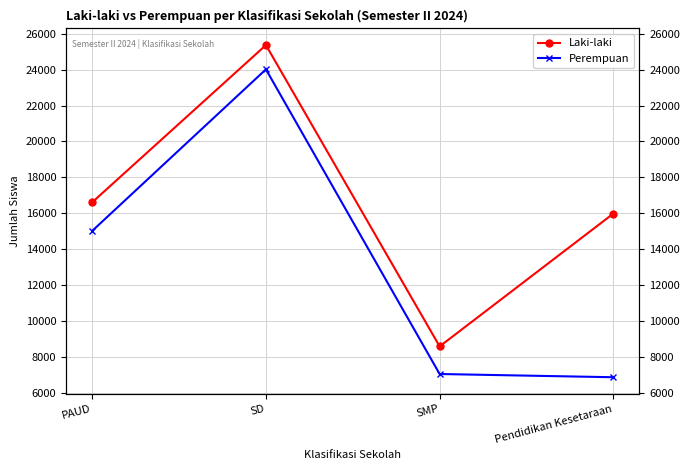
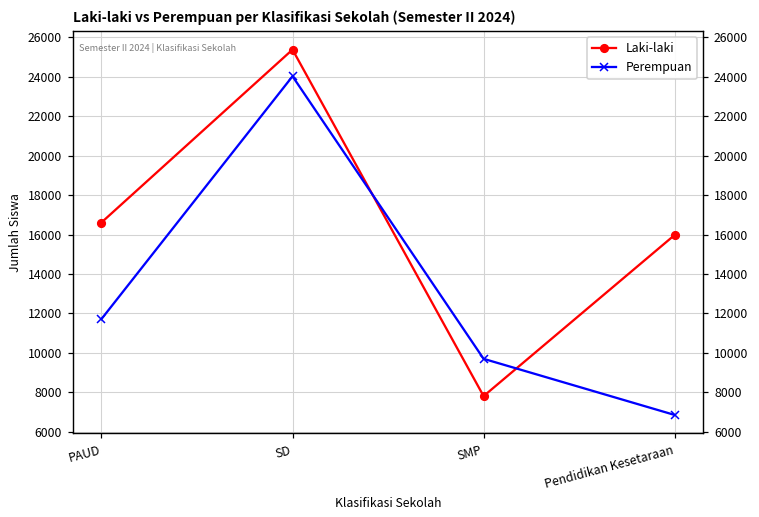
Perempuan, PAUD: 15000 -> 11700
Laki-laki, SMP: 8600 -> 7800
Perempuan, SMP: 7000 -> 9700
